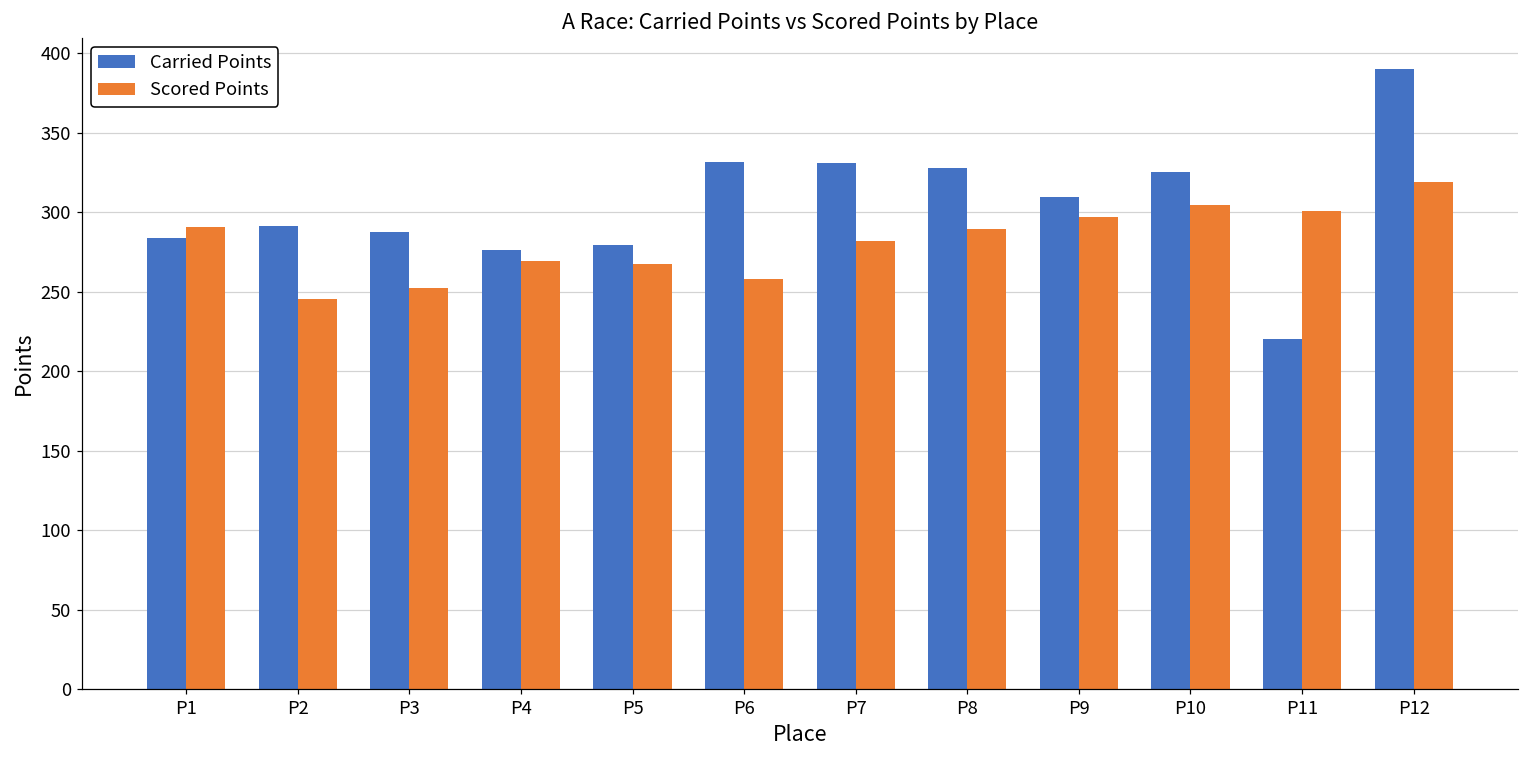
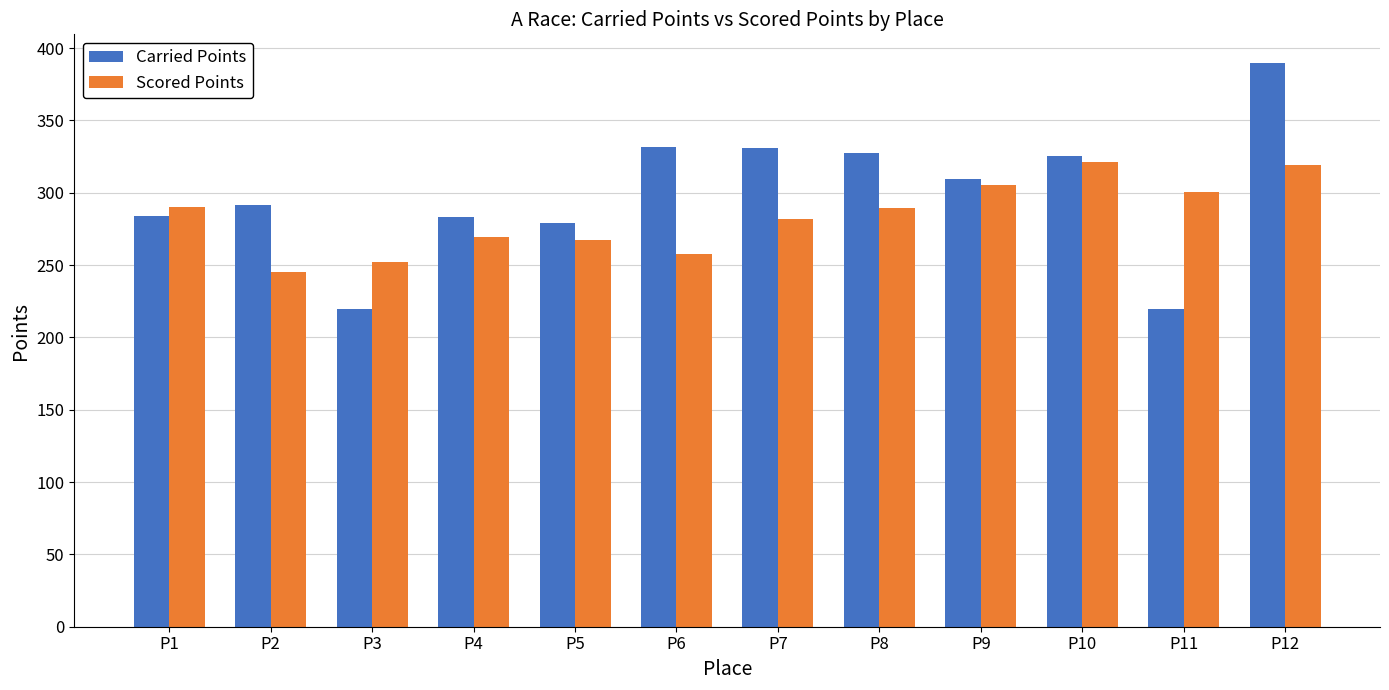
Carried Points, P3: 287 -> 220
Carried Points, P4: 276 -> 283
Scored Points, P9: 297 -> 305
Scored Points, P10: 304 -> 322
